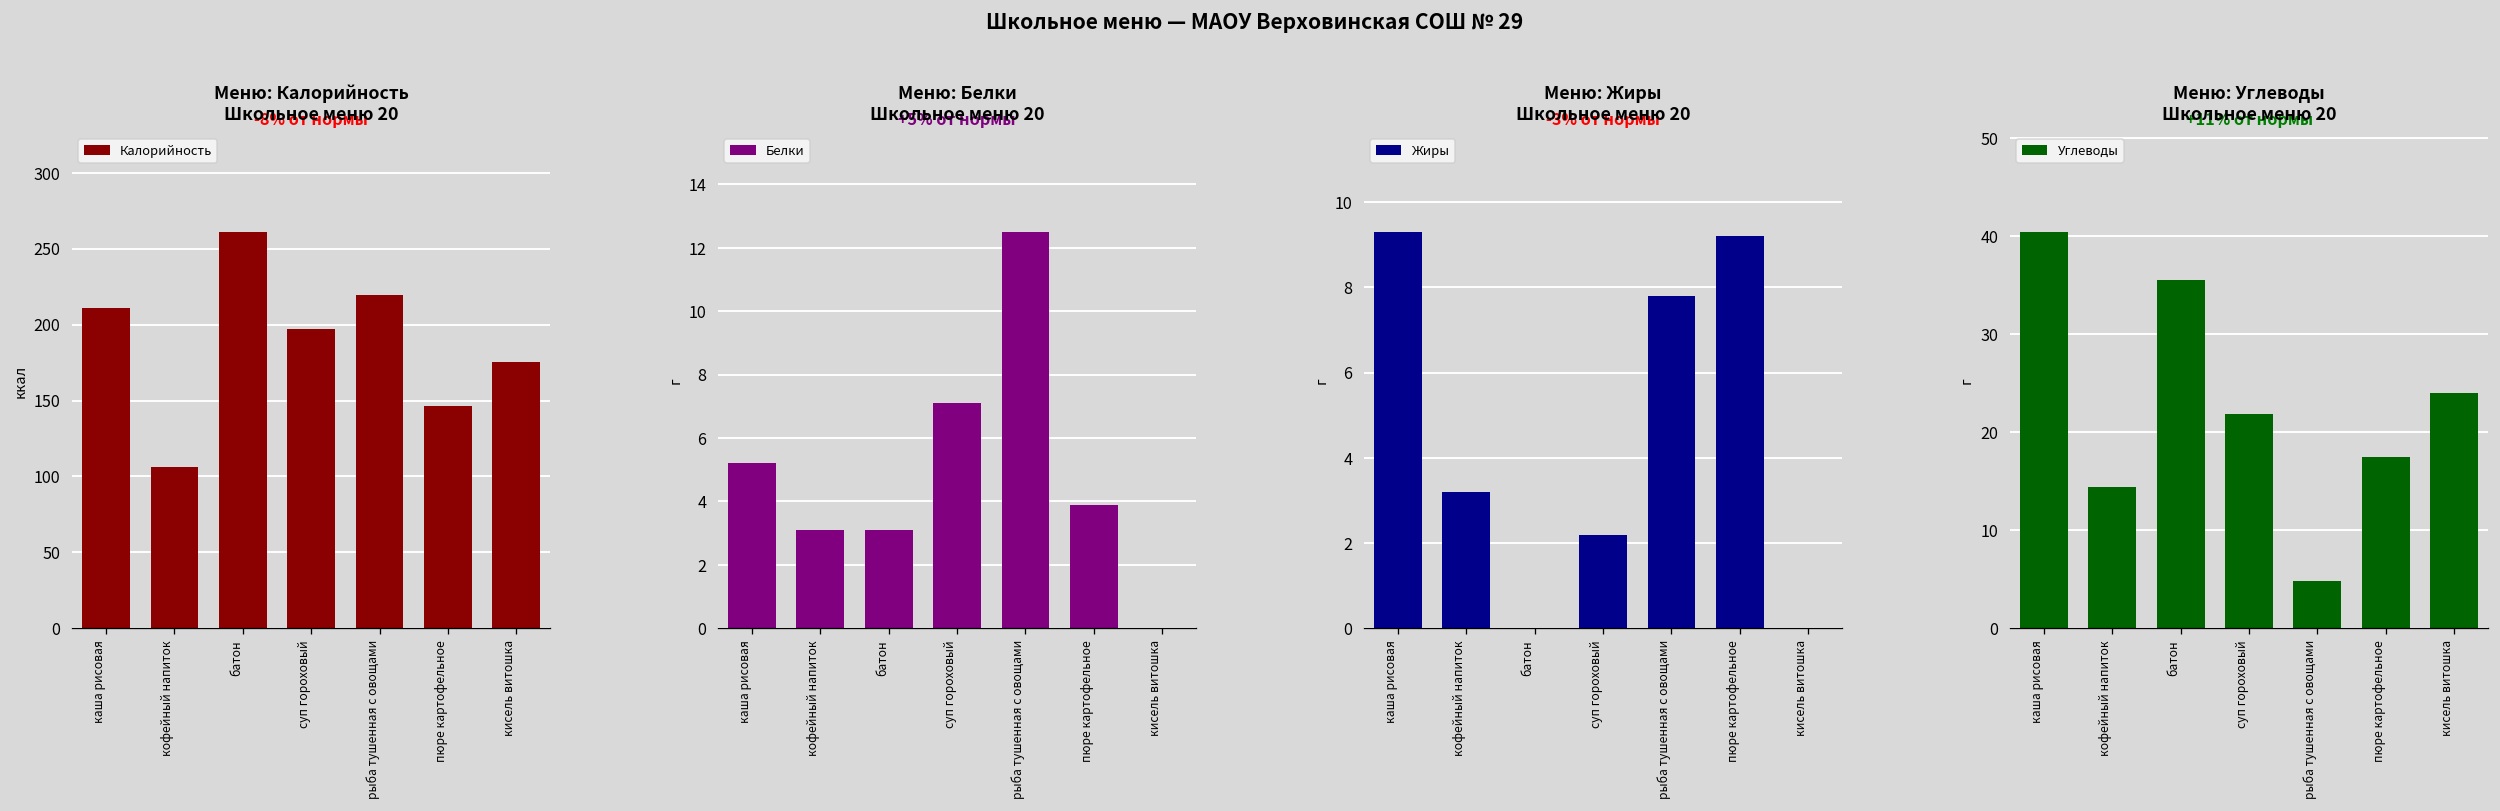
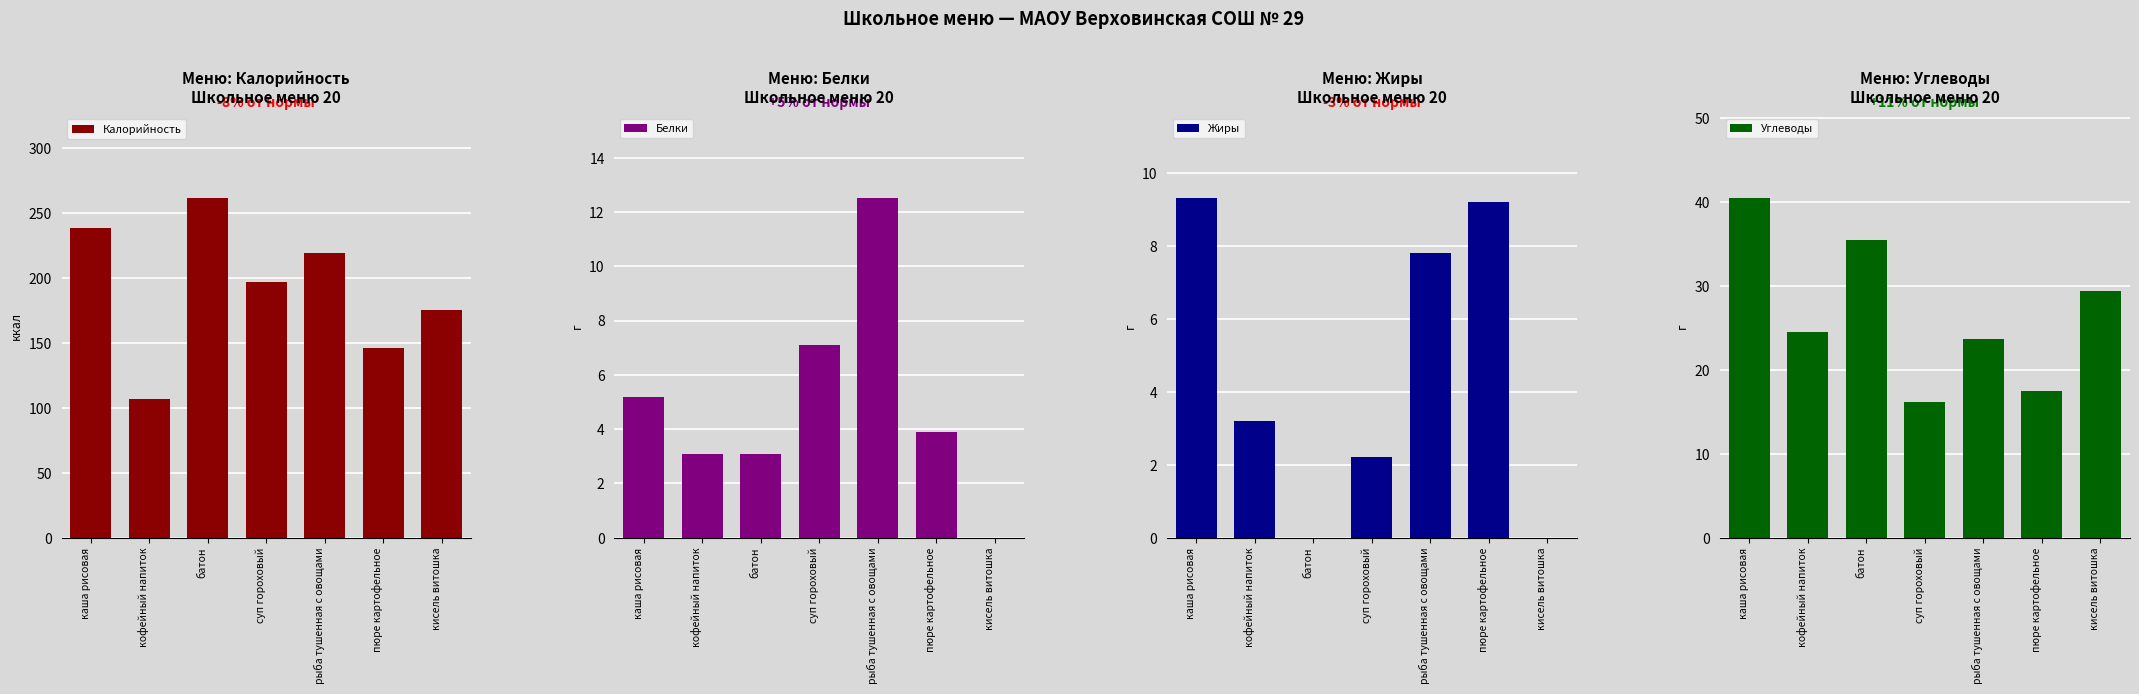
Меню: Калорийность Школьное меню 20, каша рисовая: 211 -> 239
Меню: Углеводы Школьное меню 20, кофейный напиток: 14 -> 25
Меню: Углеводы Школьное меню 20, суп гороховый: 22 -> 16
Меню: Углеводы Школьное меню 20, рыба тушенная с овощами: 5 -> 24
Меню: Углеводы Школьное меню 20, кисель витошка: 24 -> 29
